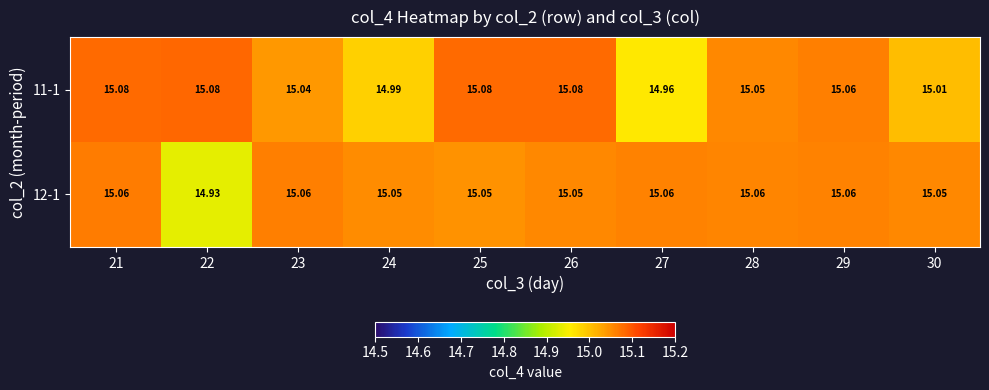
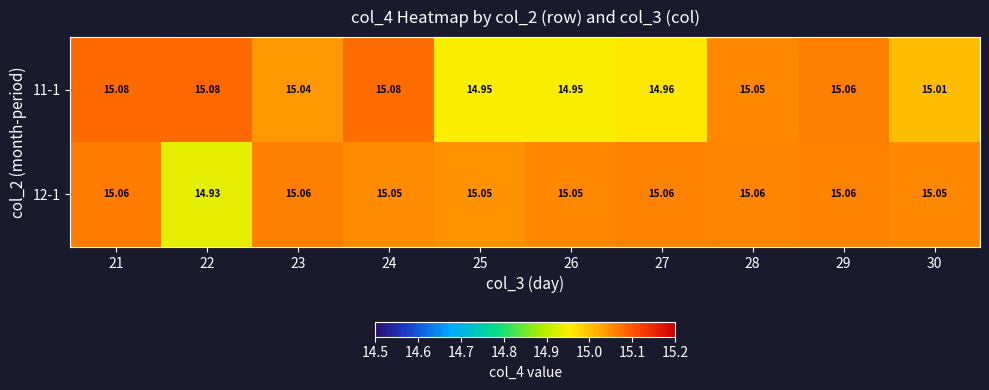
11-1, 24: 14.99 -> 15.08
11-1, 25: 15.08 -> 14.95
11-1, 26: 15.08 -> 14.95
